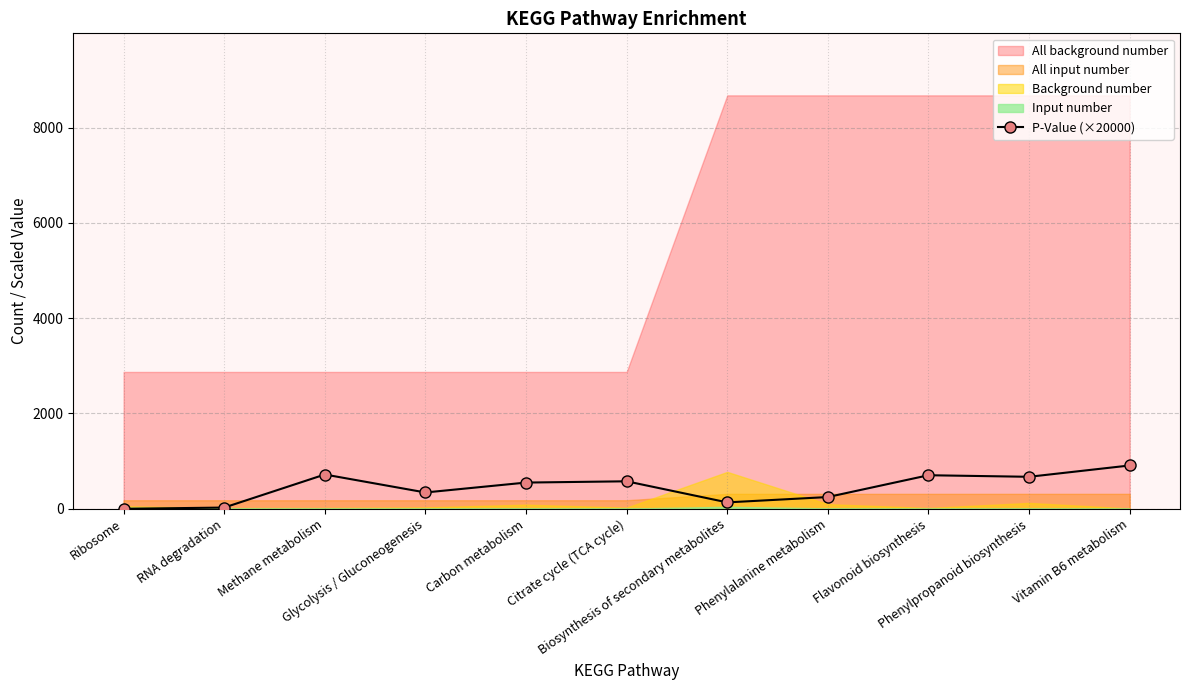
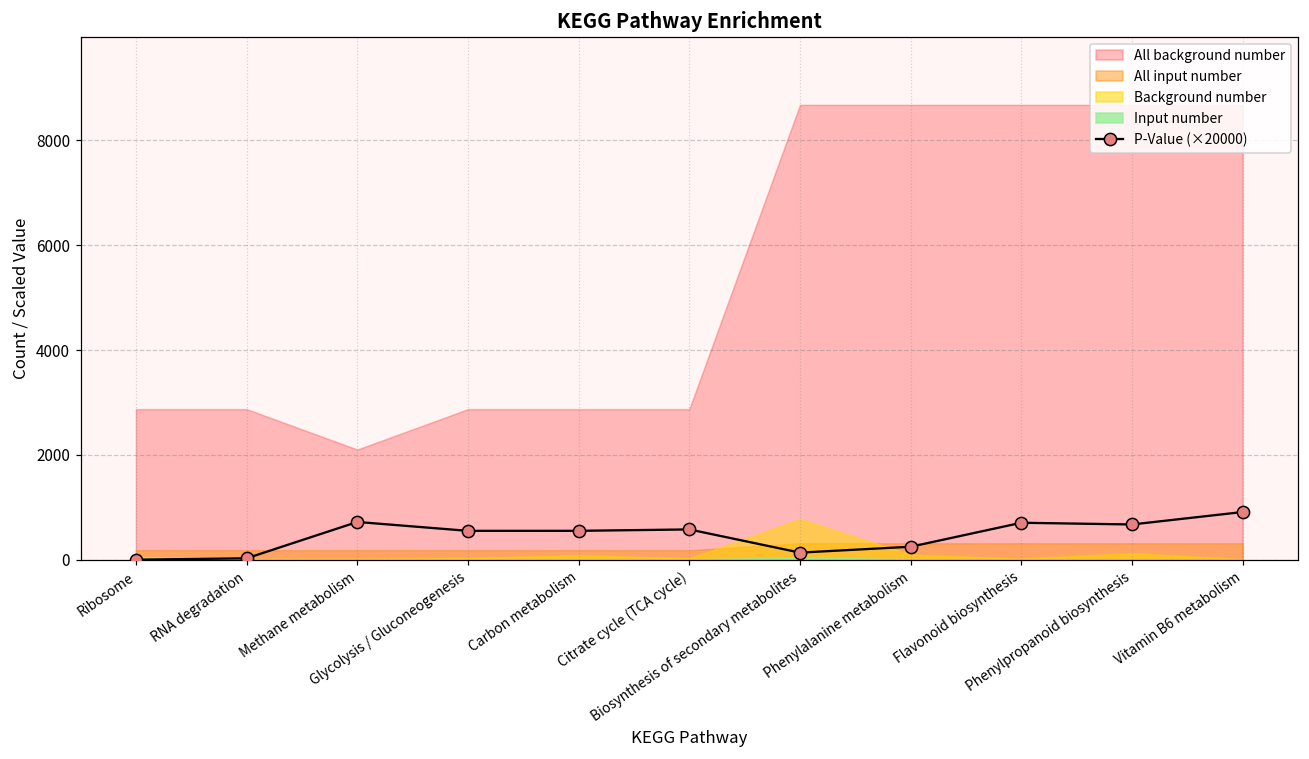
All background number, Methane metabolism: 2900 -> 2100
P-Value (×20000), Glycolysis / Gluconeogenesis: 300 -> 600
